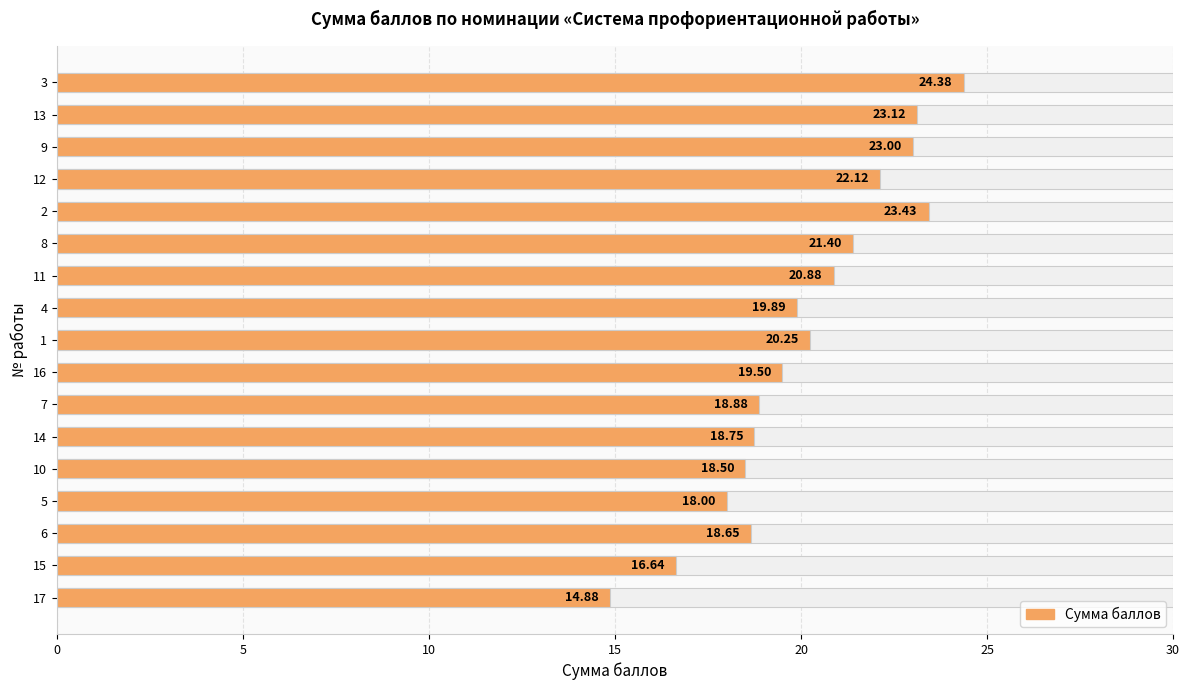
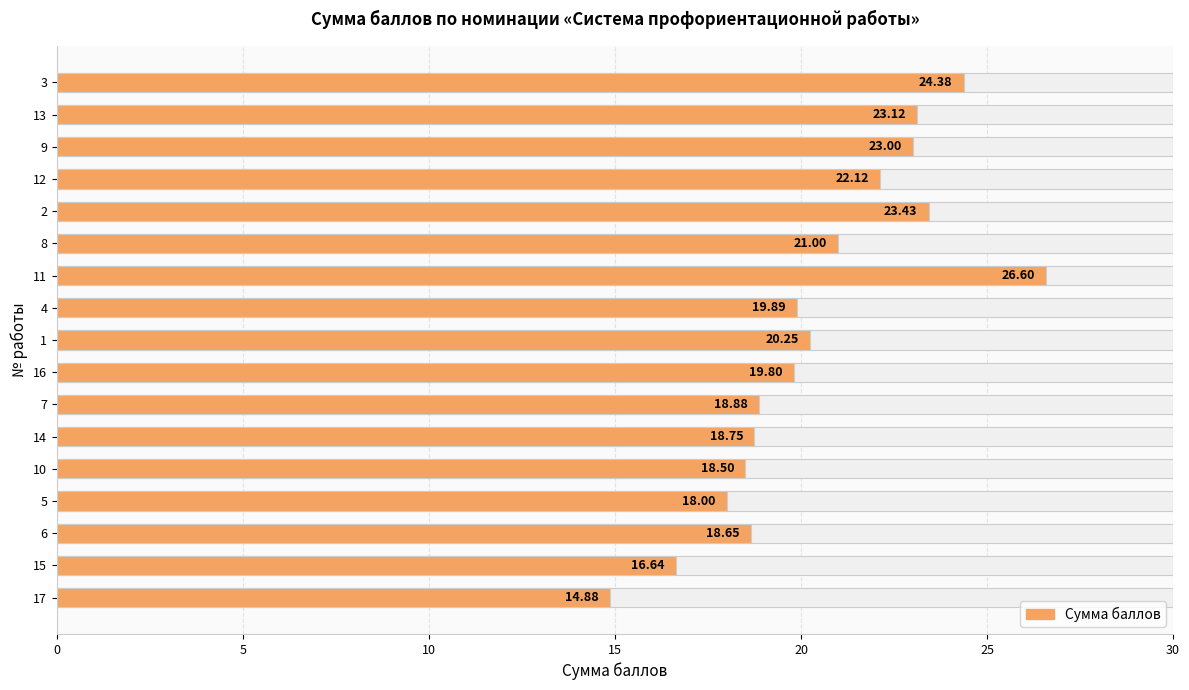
Сумма баллов, 8: 21.40 -> 21.00
Сумма баллов, 11: 20.88 -> 26.60
Сумма баллов, 16: 19.50 -> 19.80
